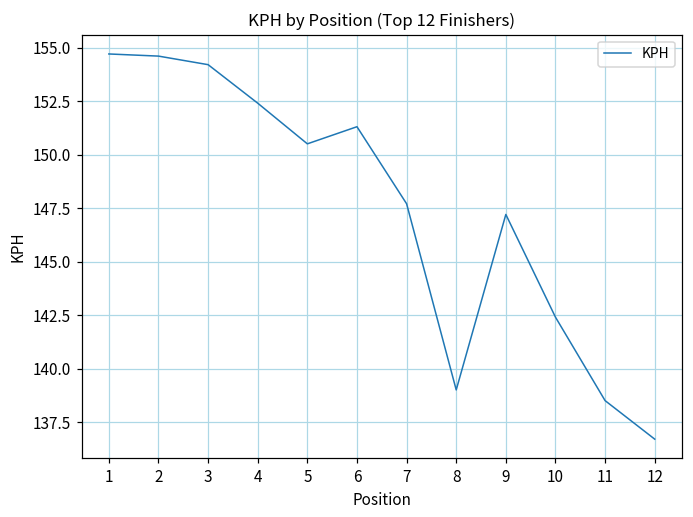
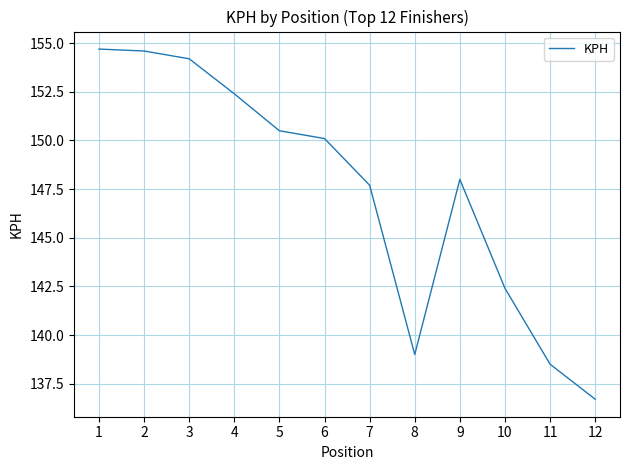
6: 151.3 -> 150.1
9: 147.2 -> 148.0
